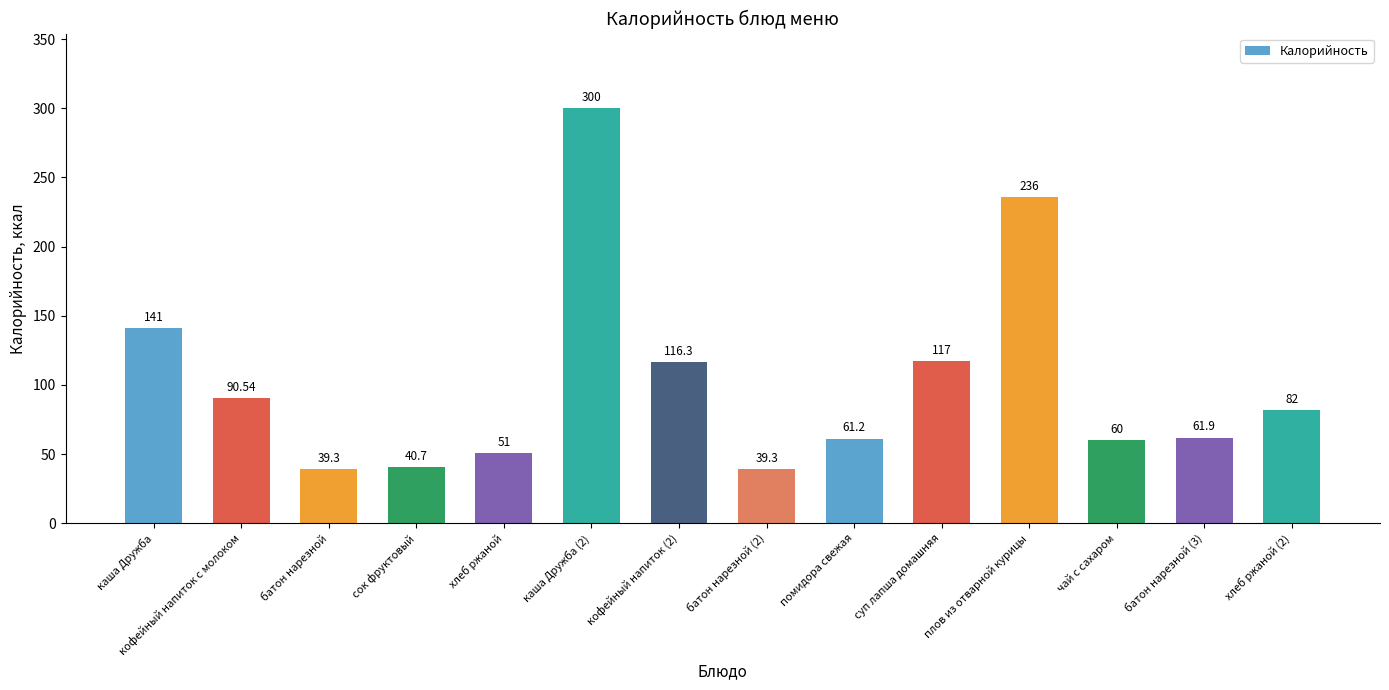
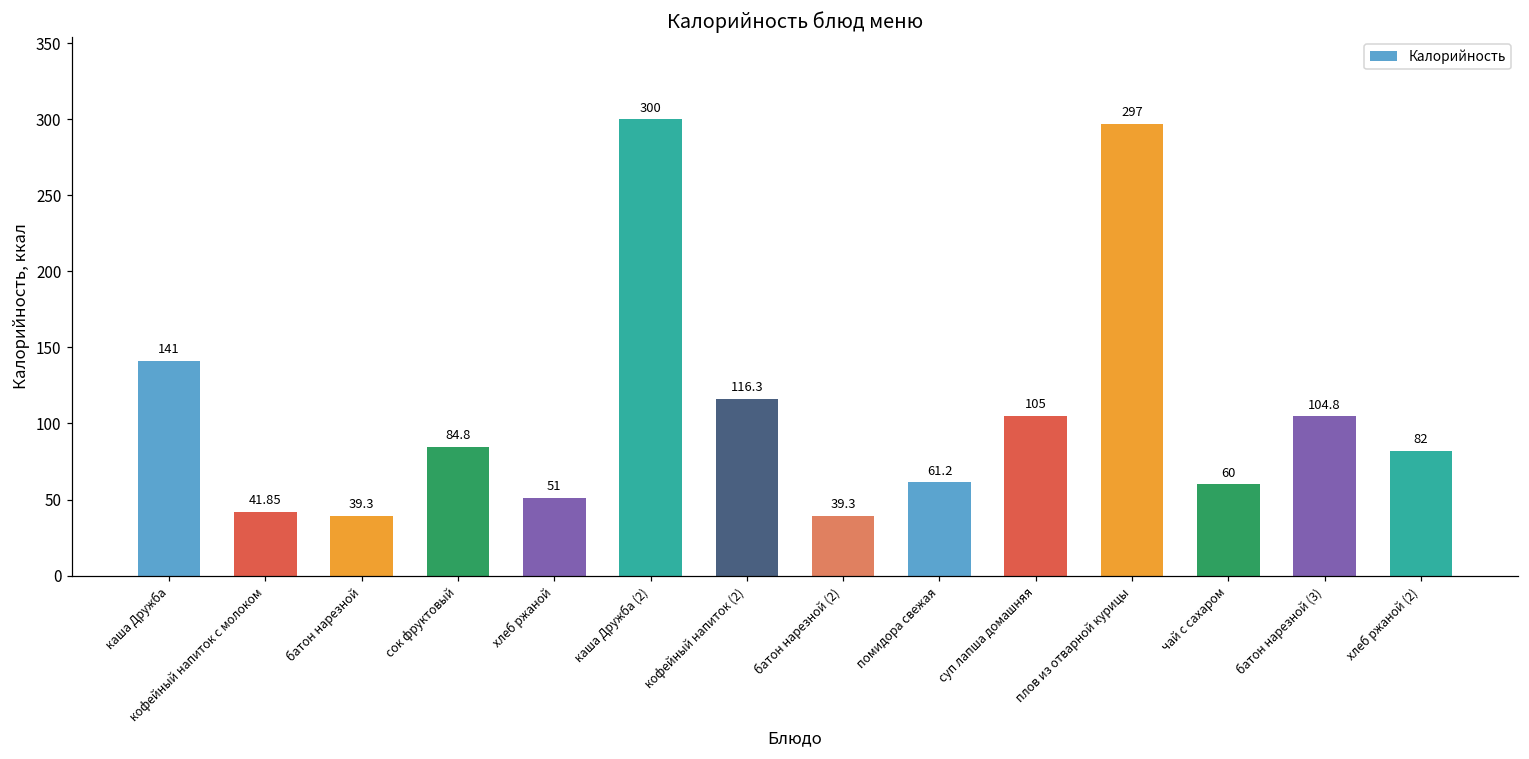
кофейный напиток с молоком: 90.54 -> 41.85
сок фруктовый: 40.7 -> 84.8
суп лапша домашняя: 117 -> 105
плов из отварной курицы: 236 -> 297
батон нарезной (3): 61.9 -> 104.8
